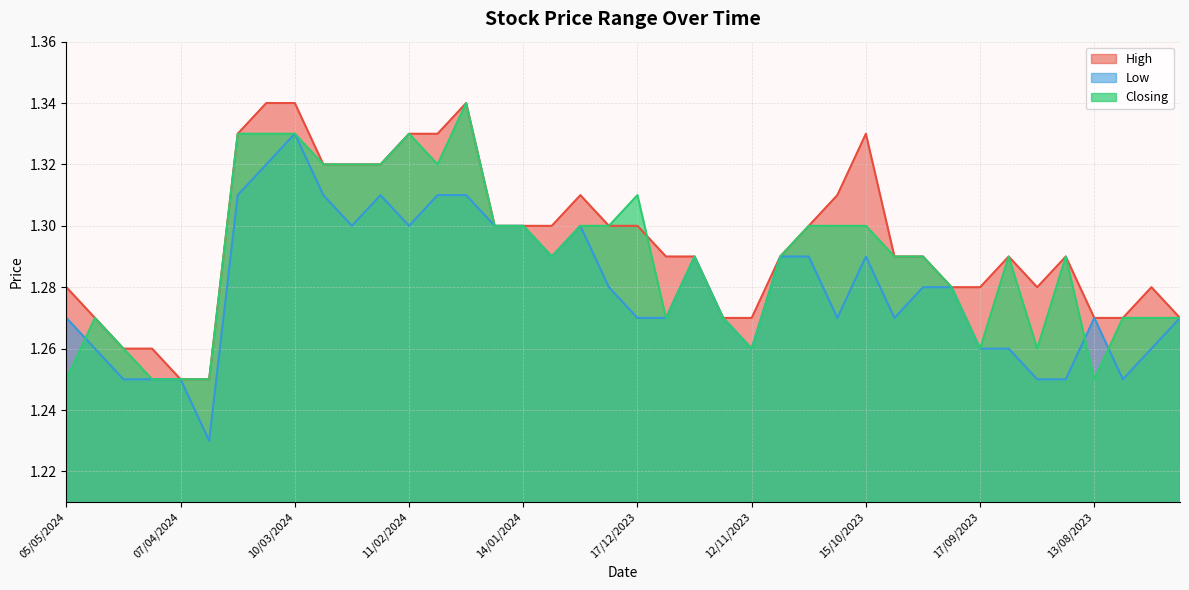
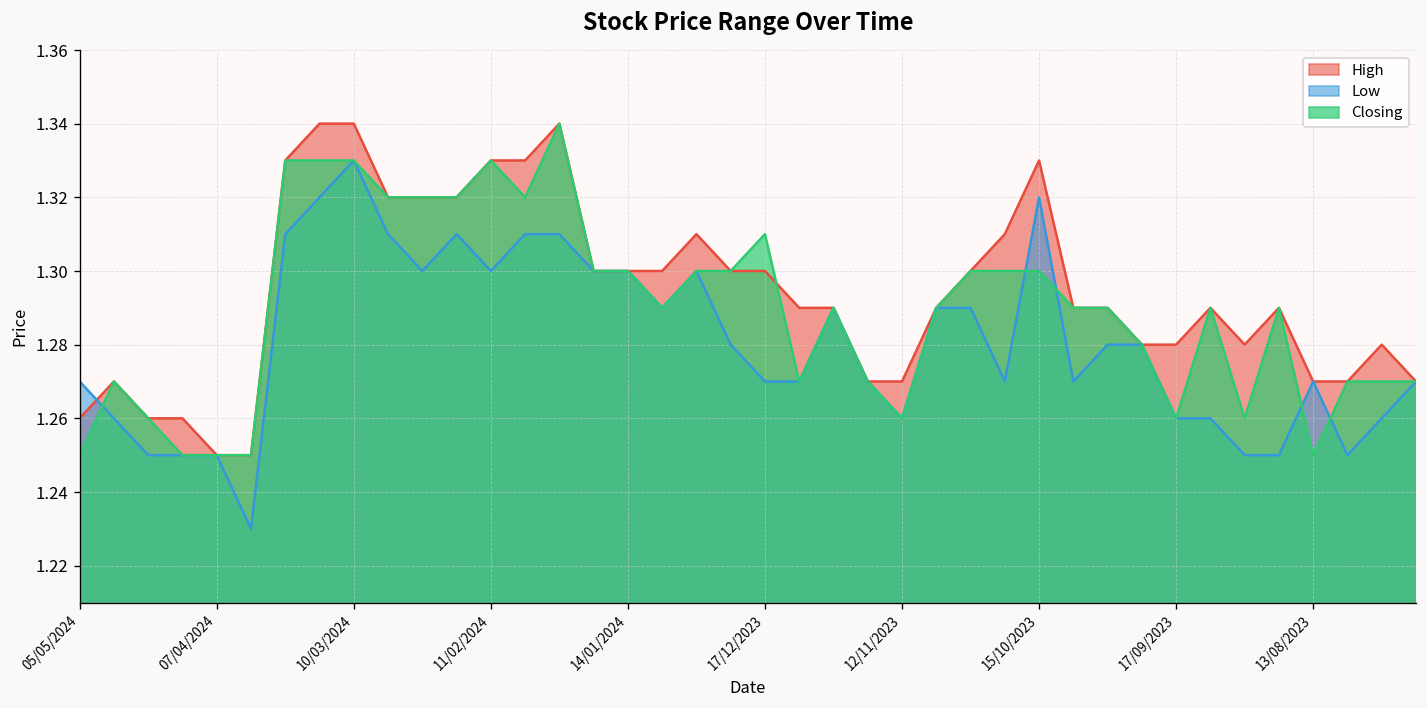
High, 05/05/2024: 1.28 -> 1.26
Low, 15/10/2023: 1.29 -> 1.32
